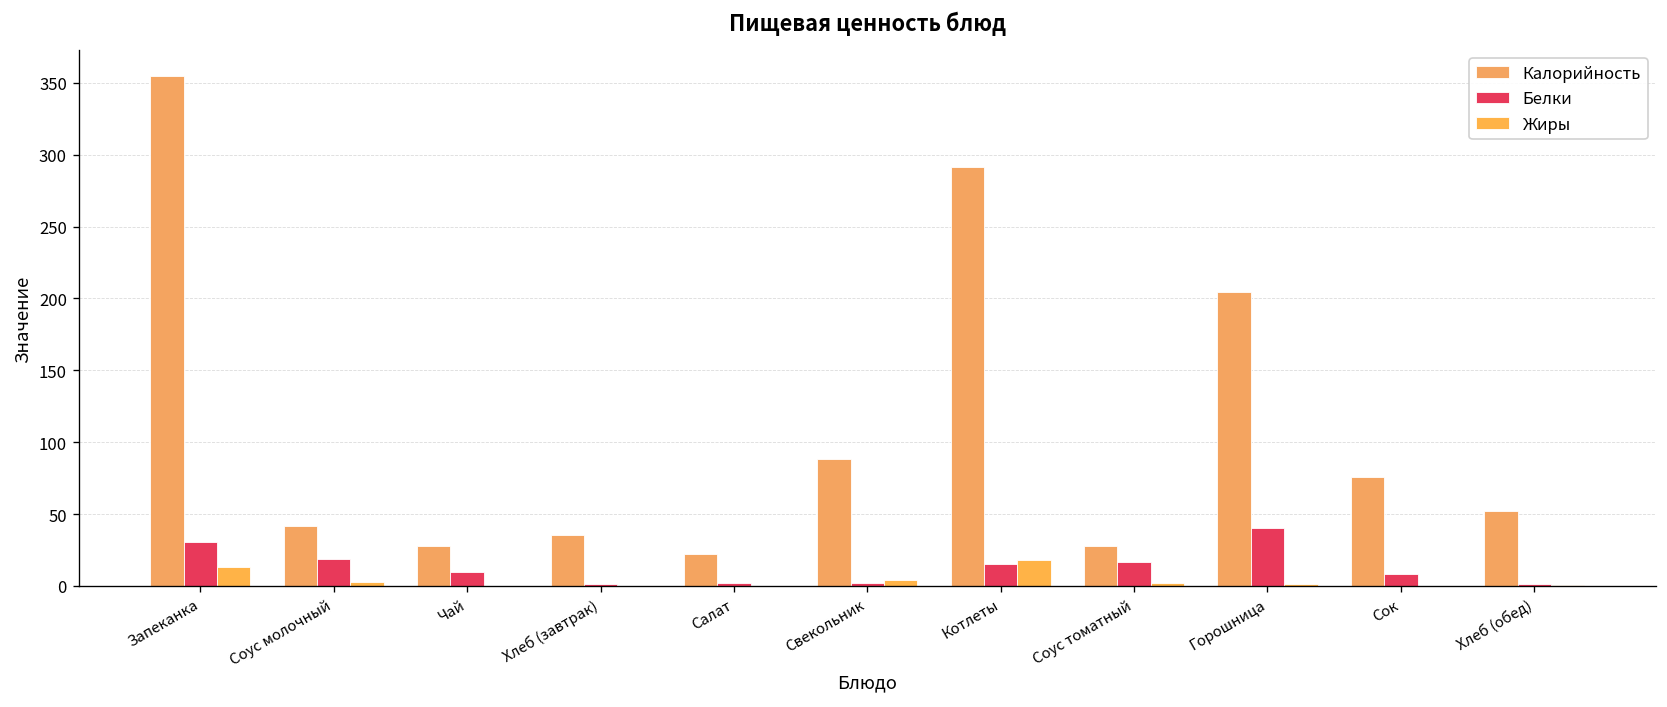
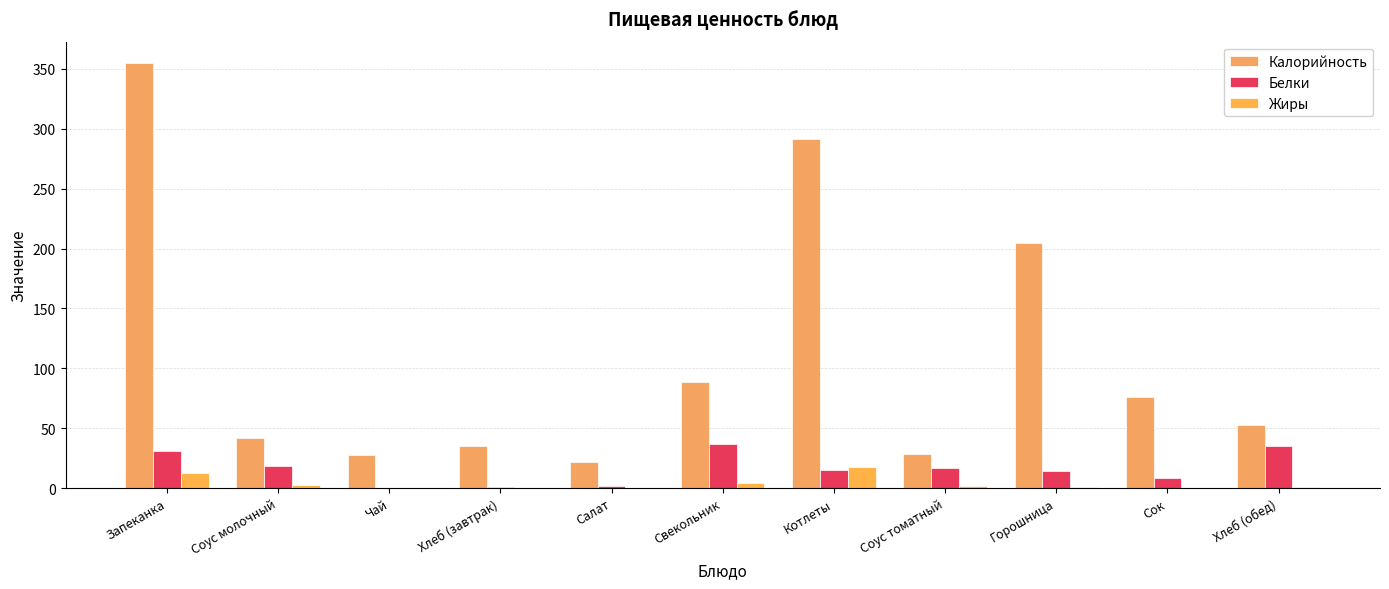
Белки, Чай: 10 -> 0
Белки, Свекольник: 2 -> 37
Белки, Горошница: 40 -> 15
Белки, Хлеб (обед): 2 -> 35
